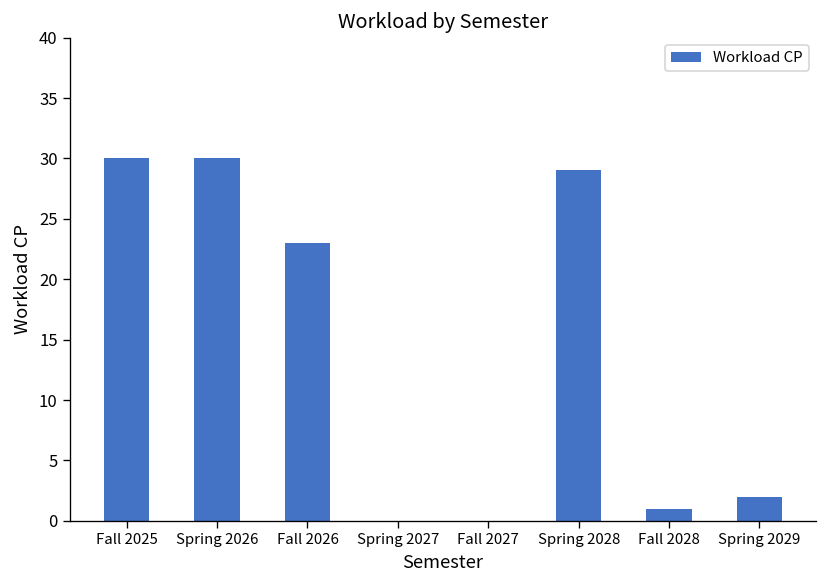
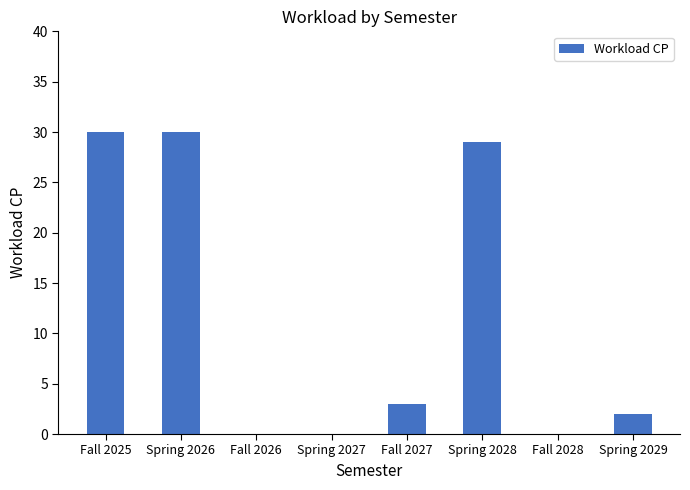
Fall 2026: 23 -> 0
Fall 2027: 0 -> 3
Fall 2028: 1 -> 0
